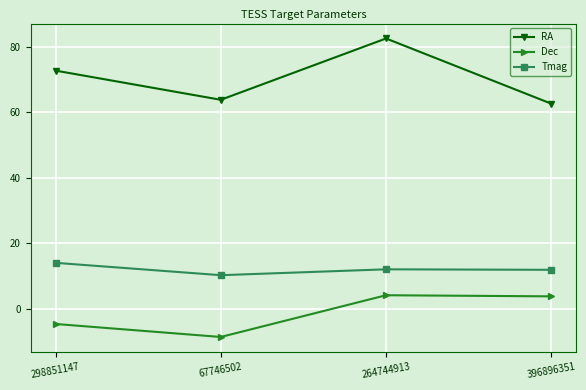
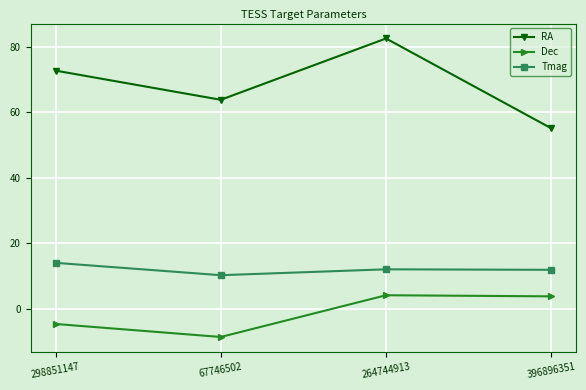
RA, 396896351: 63 -> 55
